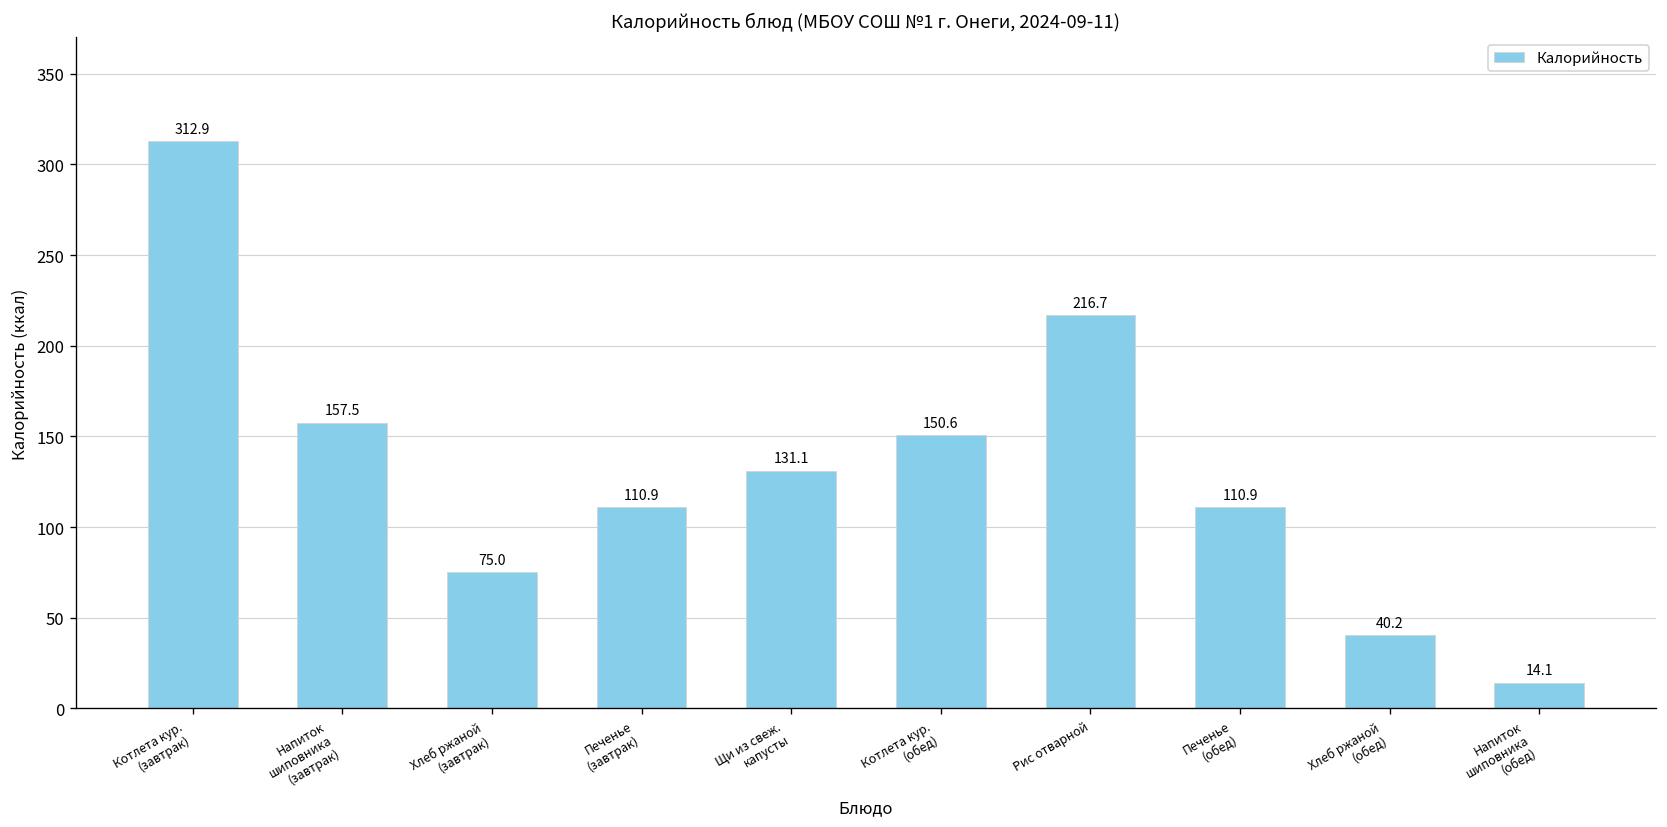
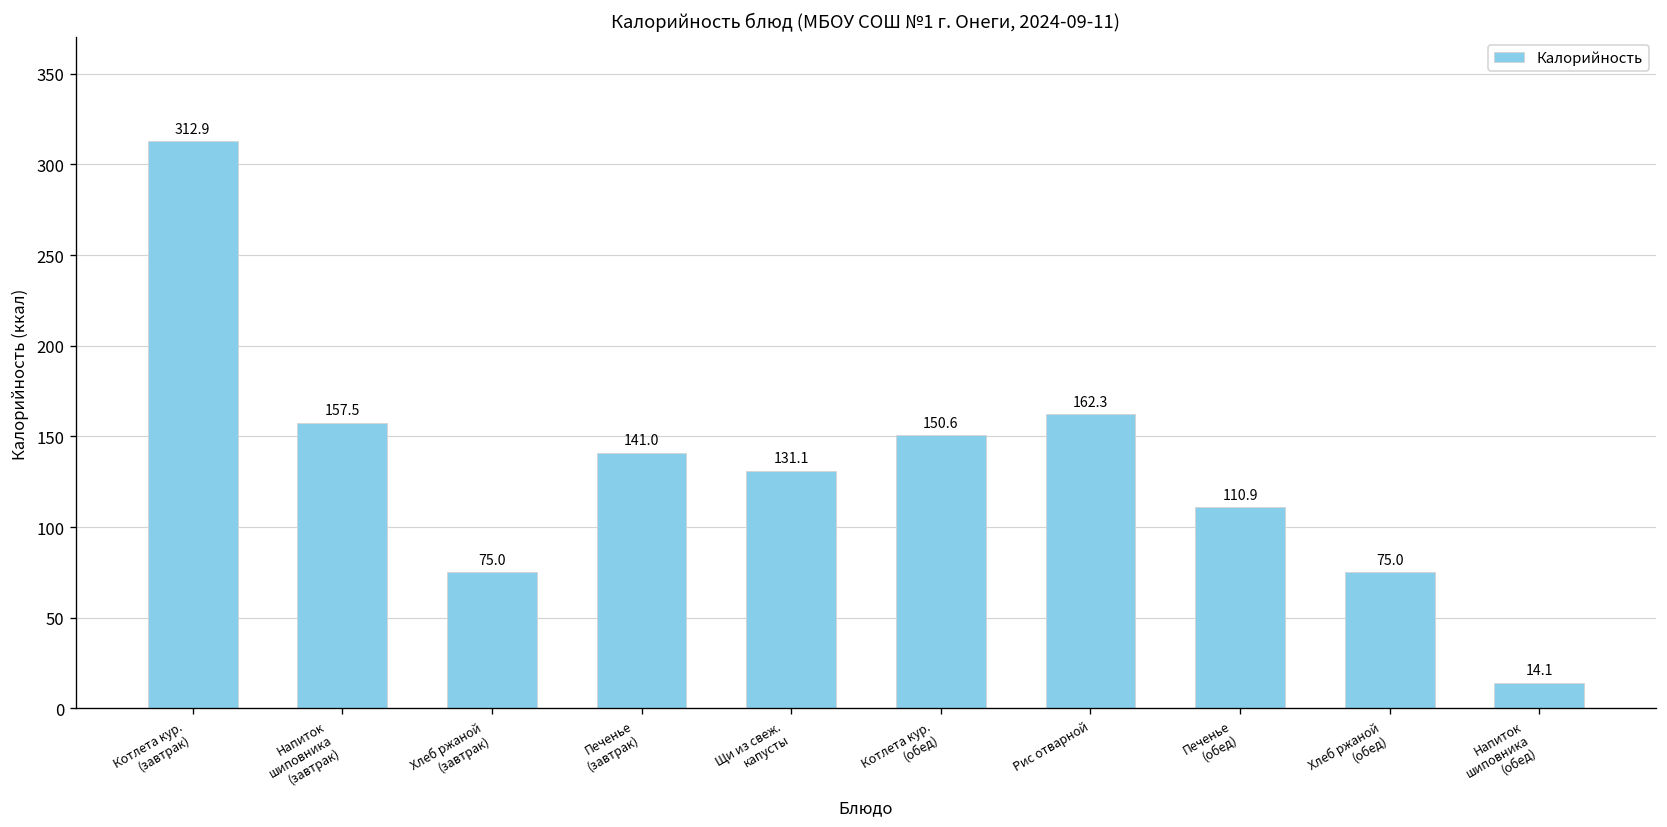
Печенье (завтрак): 110.9 -> 141.0
Рис отварной: 216.7 -> 162.3
Хлеб ржаной (обед): 40.2 -> 75.0
